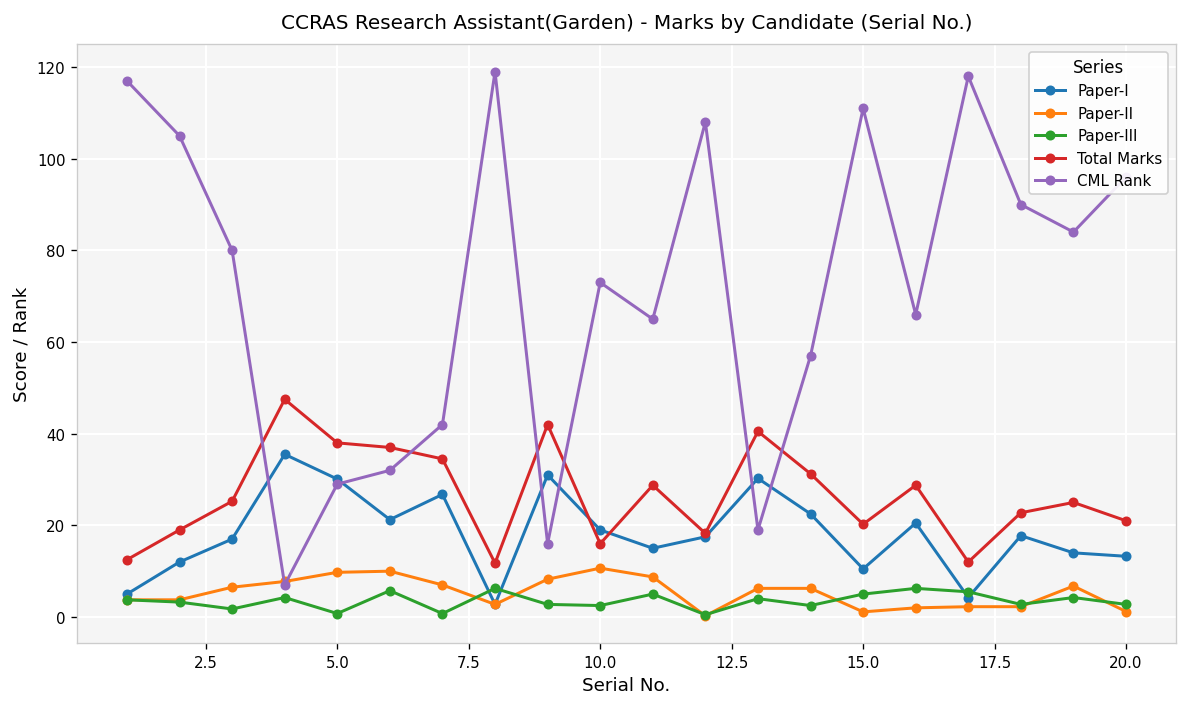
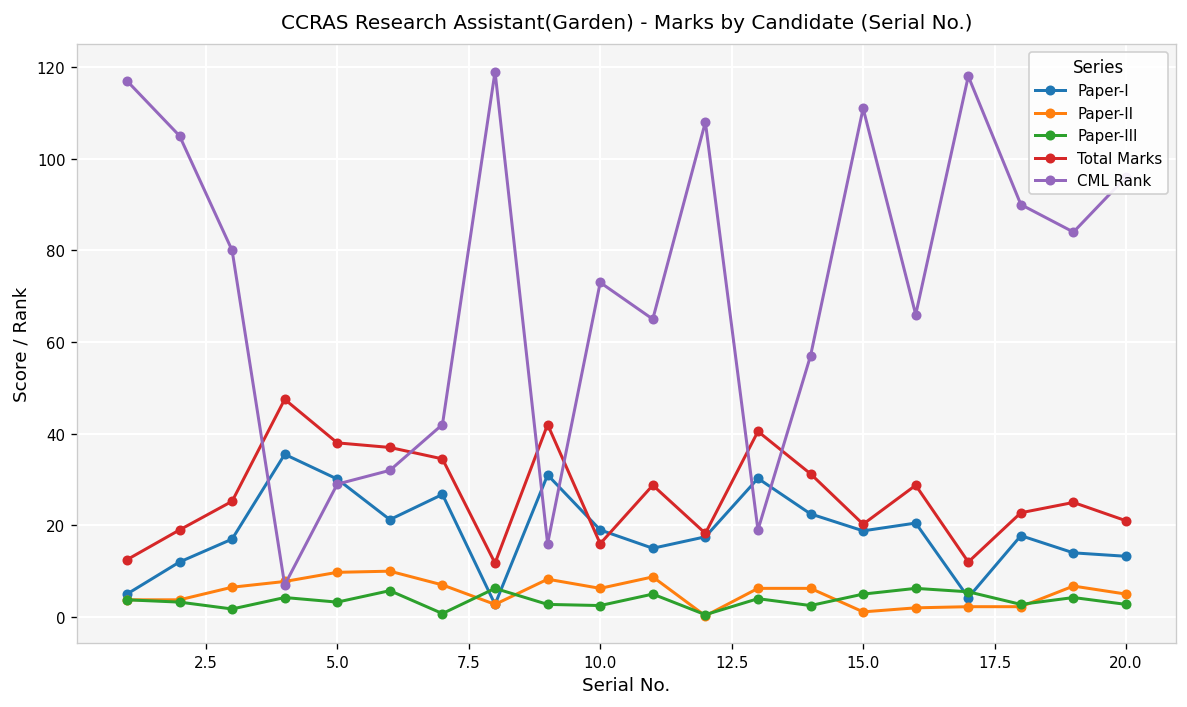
Paper-III, 5.0: 1 -> 3
Paper-II, 10.0: 11 -> 6
Paper-I, 15.0: 11 -> 19
Paper-II, 20.0: 1 -> 5
